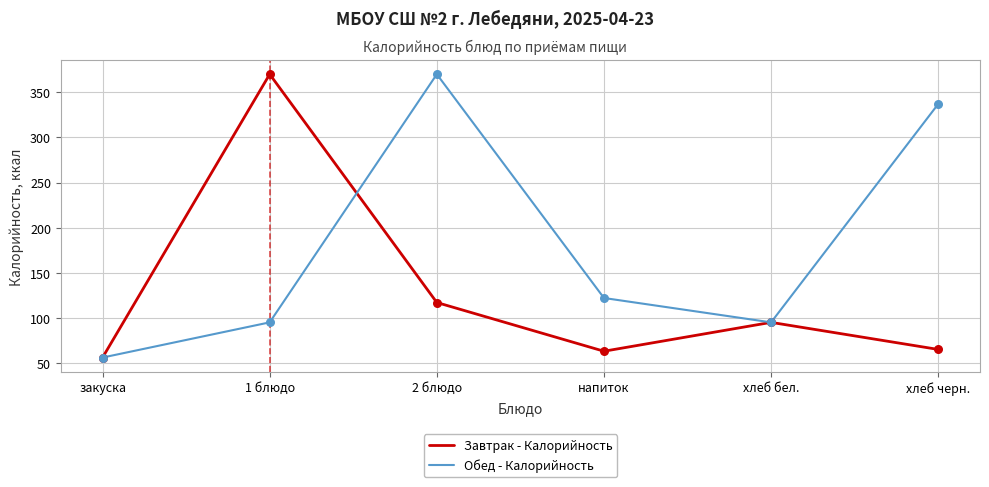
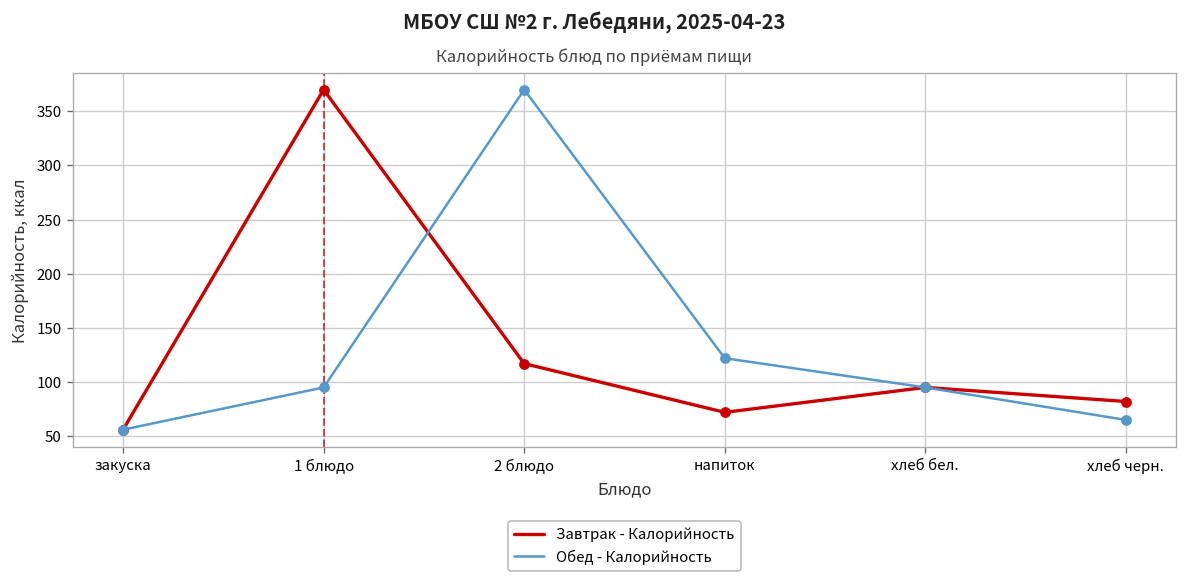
Завтрак - Калорийность, напиток: 60 -> 70
Завтрак - Калорийность, хлеб черн.: 70 -> 80
Обед - Калорийность, хлеб черн.: 340 -> 70
